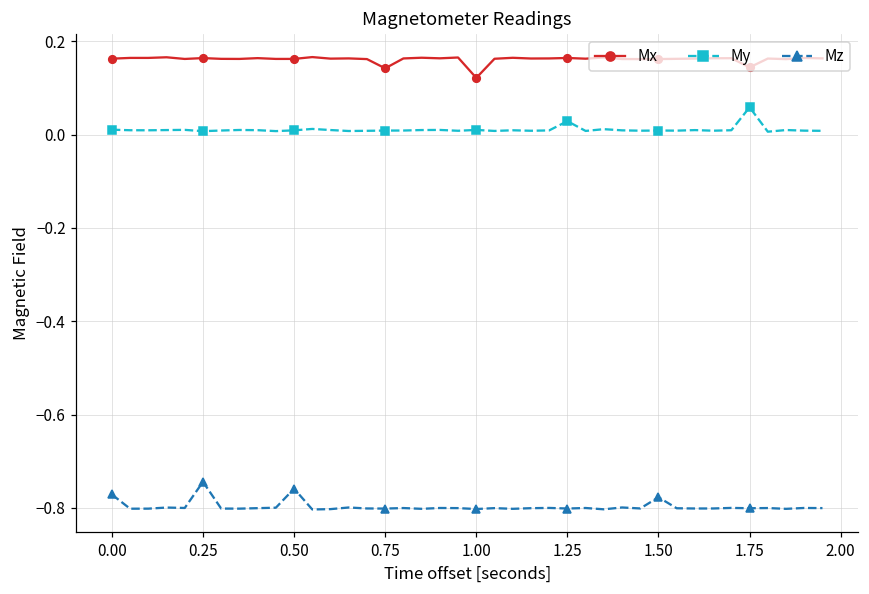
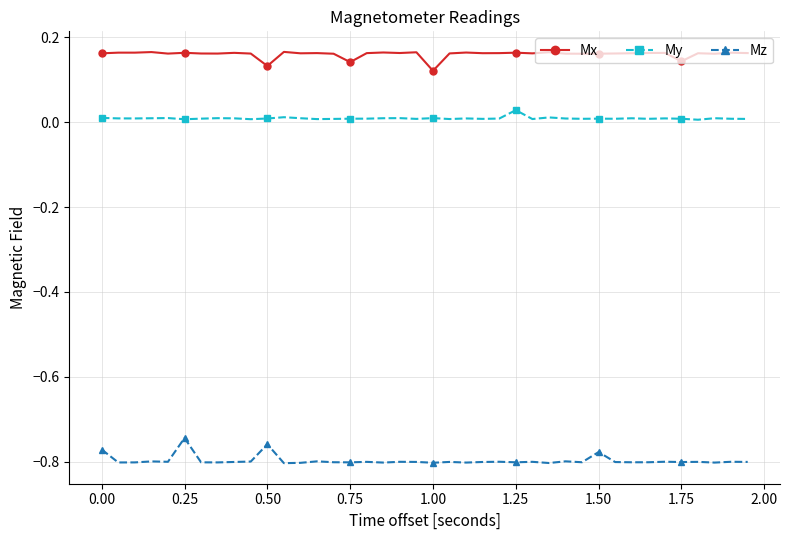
Mx, 0.50: 0.16 -> 0.13
My, 1.75: 0.06 -> 0.01
